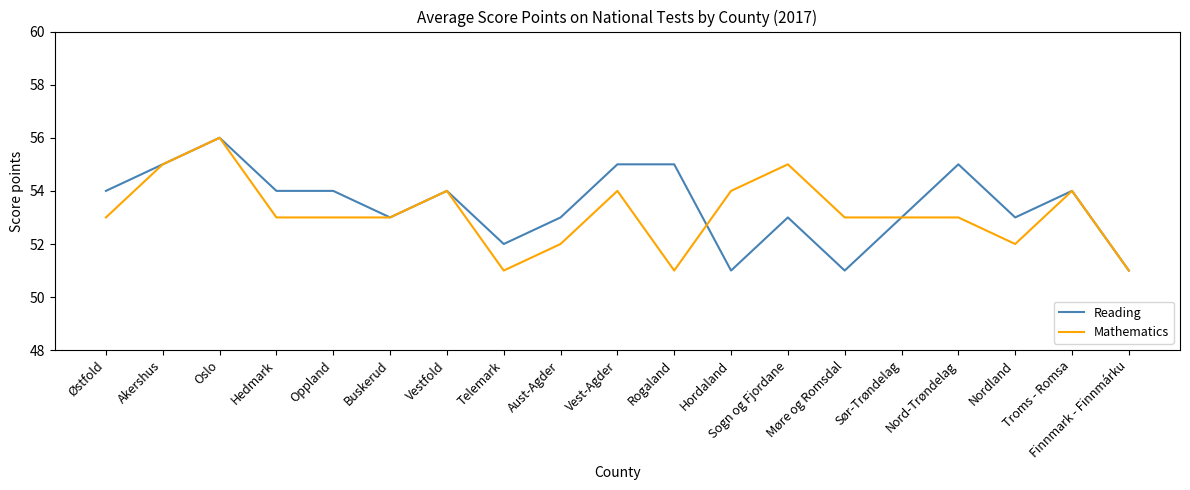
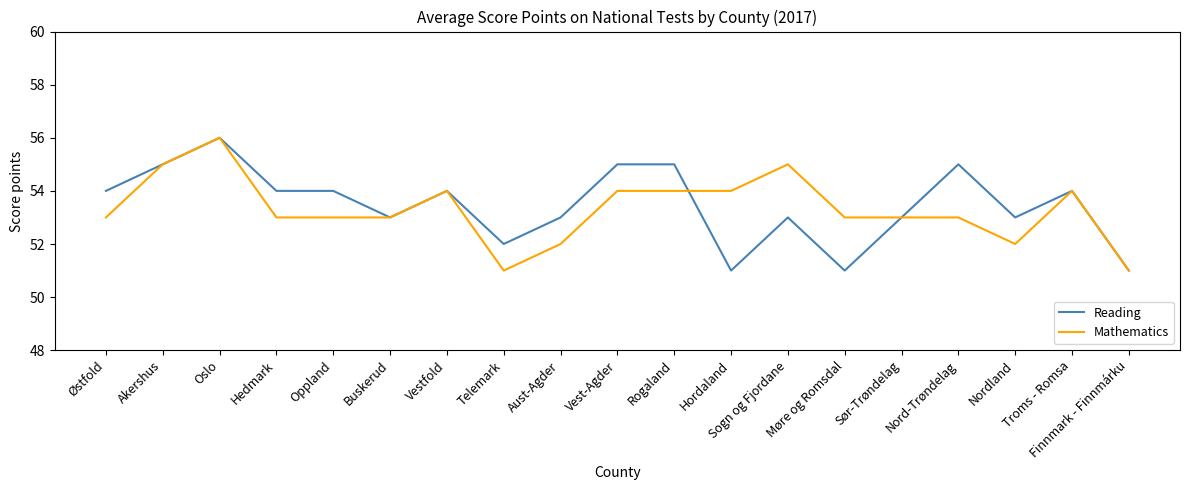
Mathematics, Rogaland: 51 -> 54
